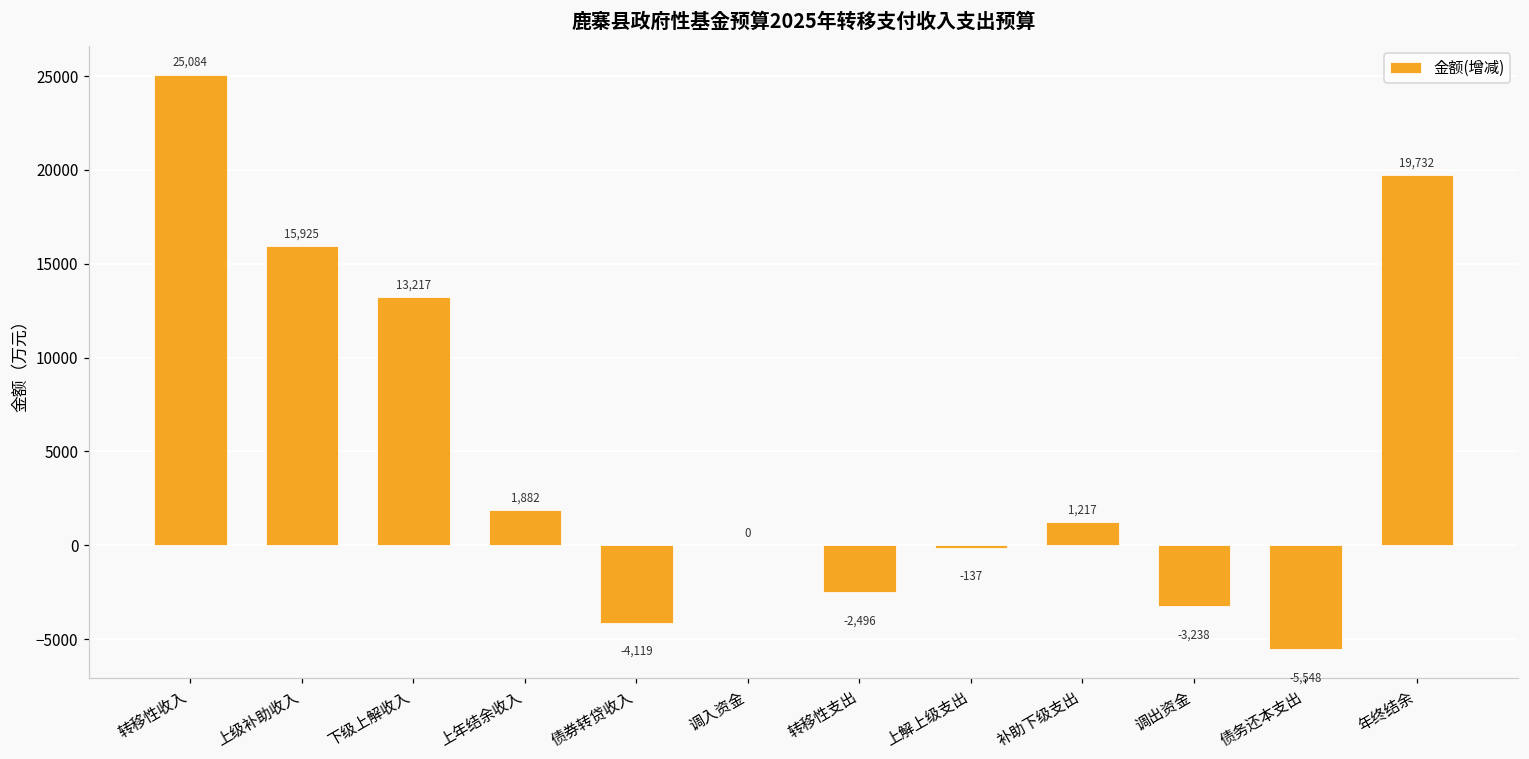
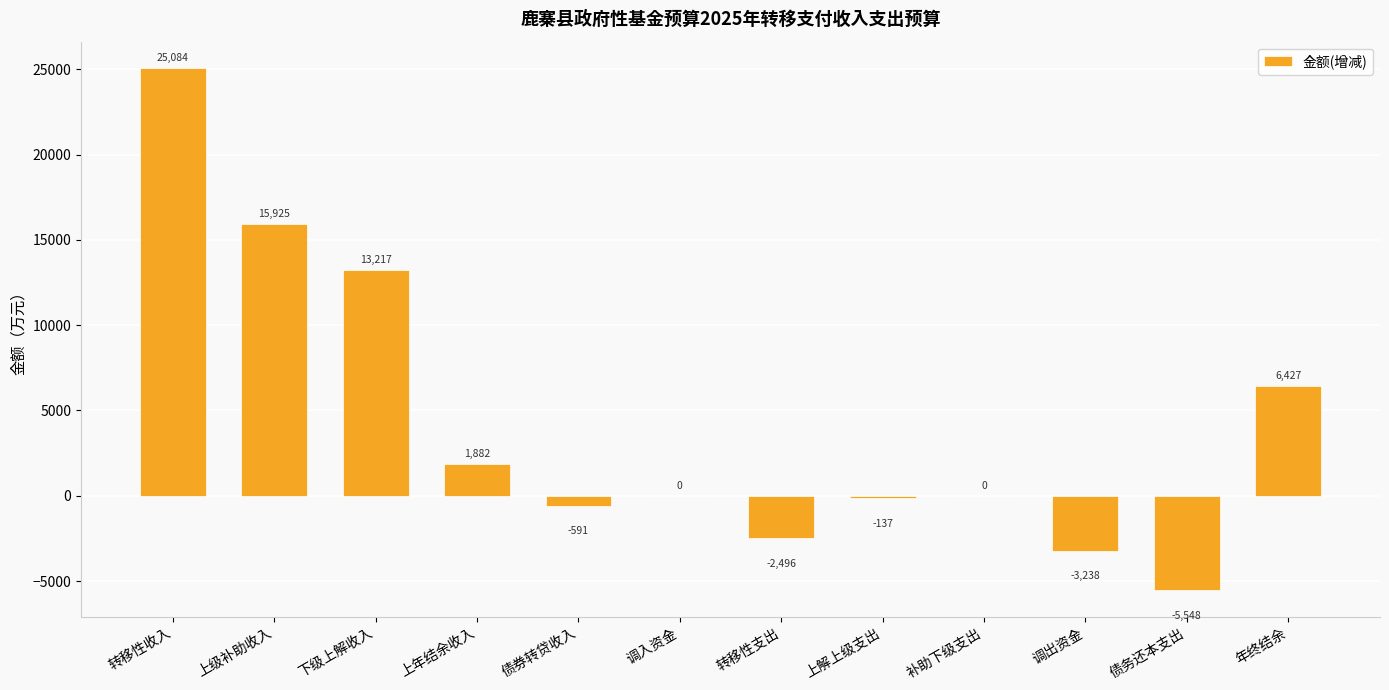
债券转贷收入: -4,119 -> -591
补助下级支出: 1,217 -> 0
年终结余: 19,732 -> 6,427
